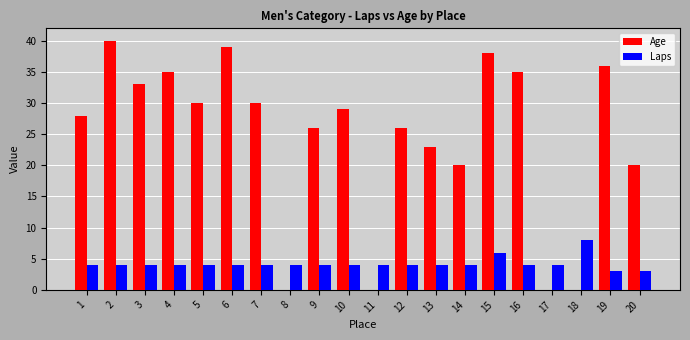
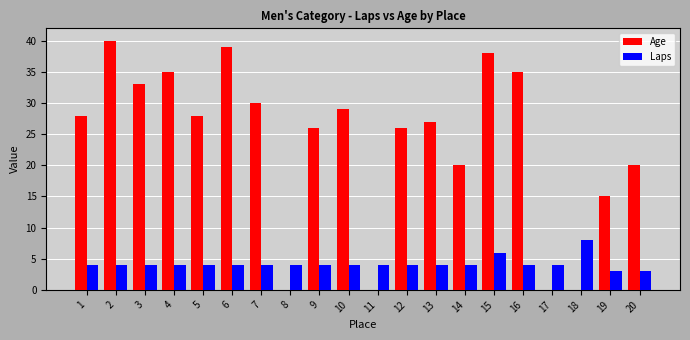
Age, 5: 30 -> 28
Age, 13: 23 -> 27
Age, 19: 36 -> 15
